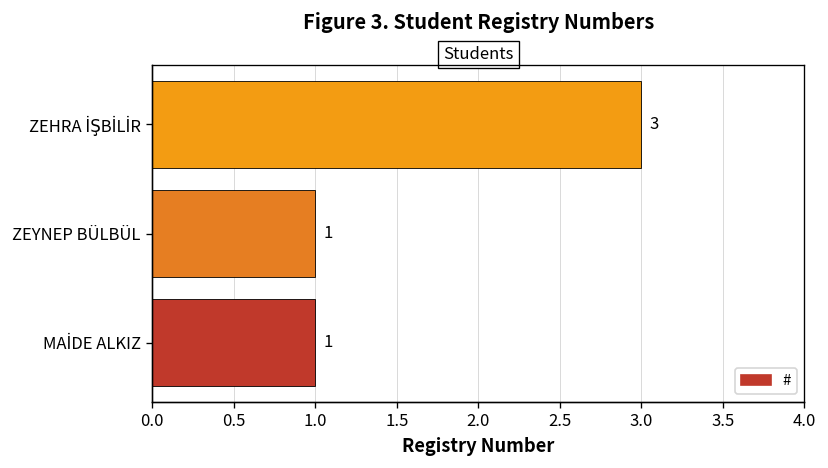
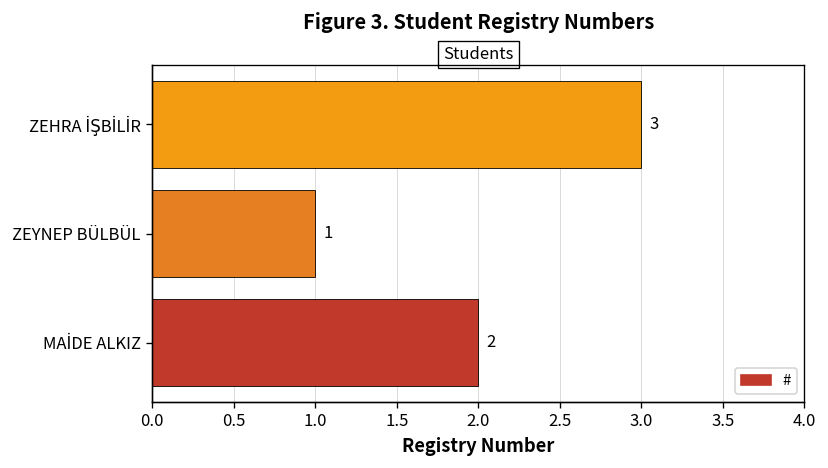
MAİDE ALKIZ: 1 -> 2
